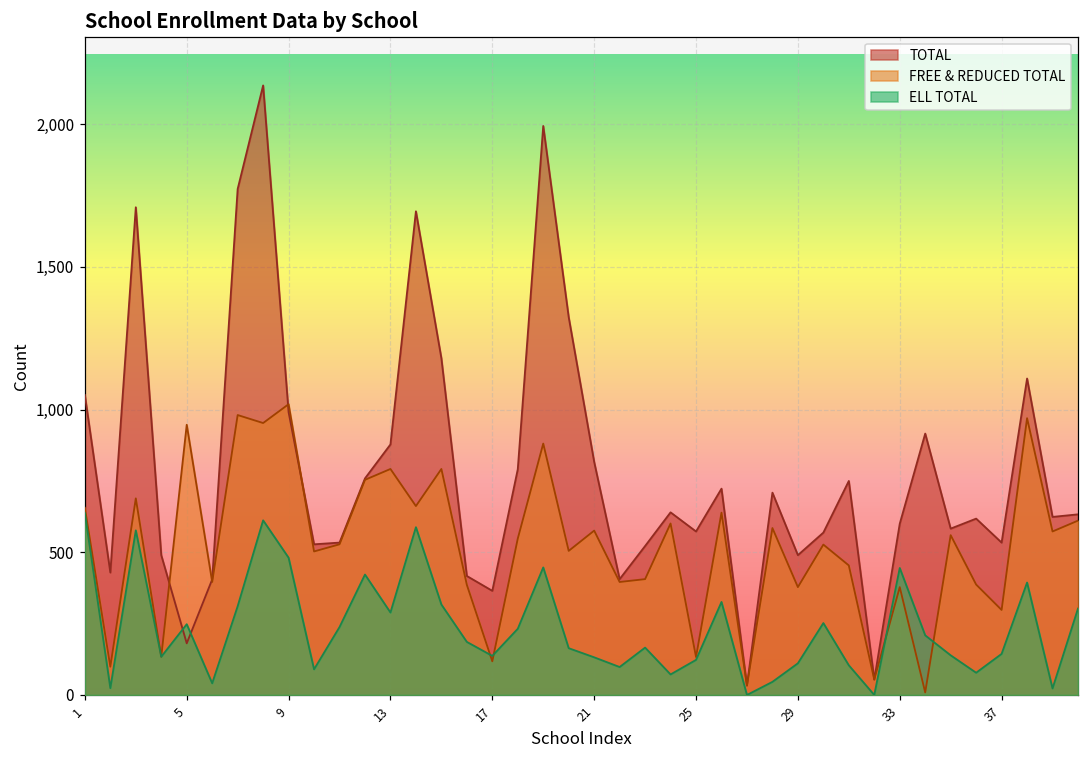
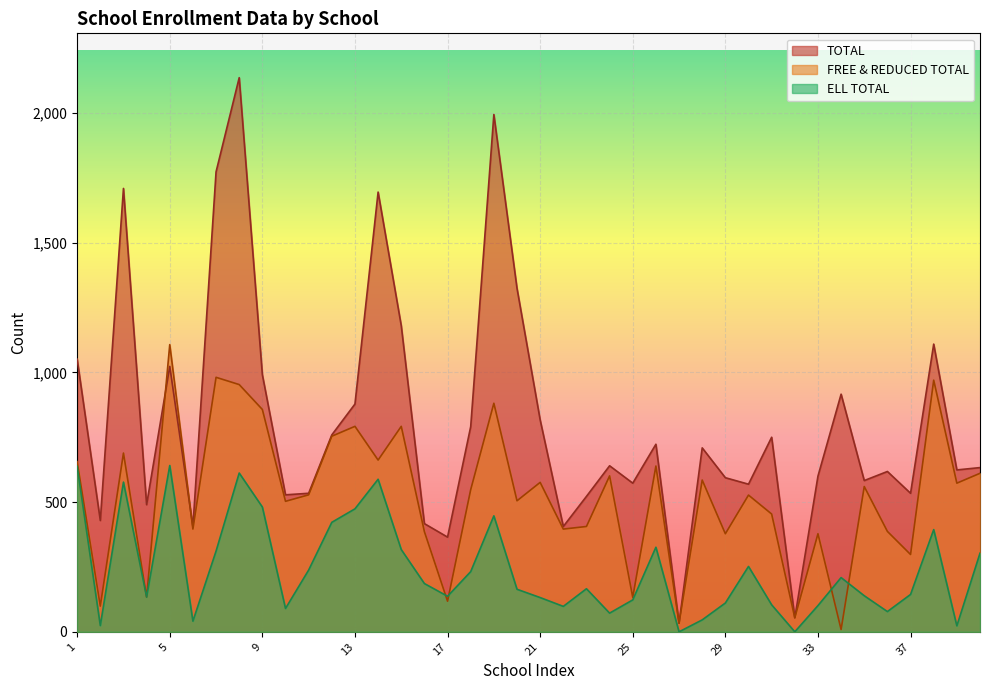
TOTAL, 5: 180 -> 1,020
FREE & REDUCED TOTAL, 5: 950 -> 1,110
ELL TOTAL, 5: 250 -> 640
FREE & REDUCED TOTAL, 9: 1,020 -> 860
ELL TOTAL, 13: 290 -> 470
TOTAL, 29: 490 -> 590
ELL TOTAL, 33: 450 -> 100
